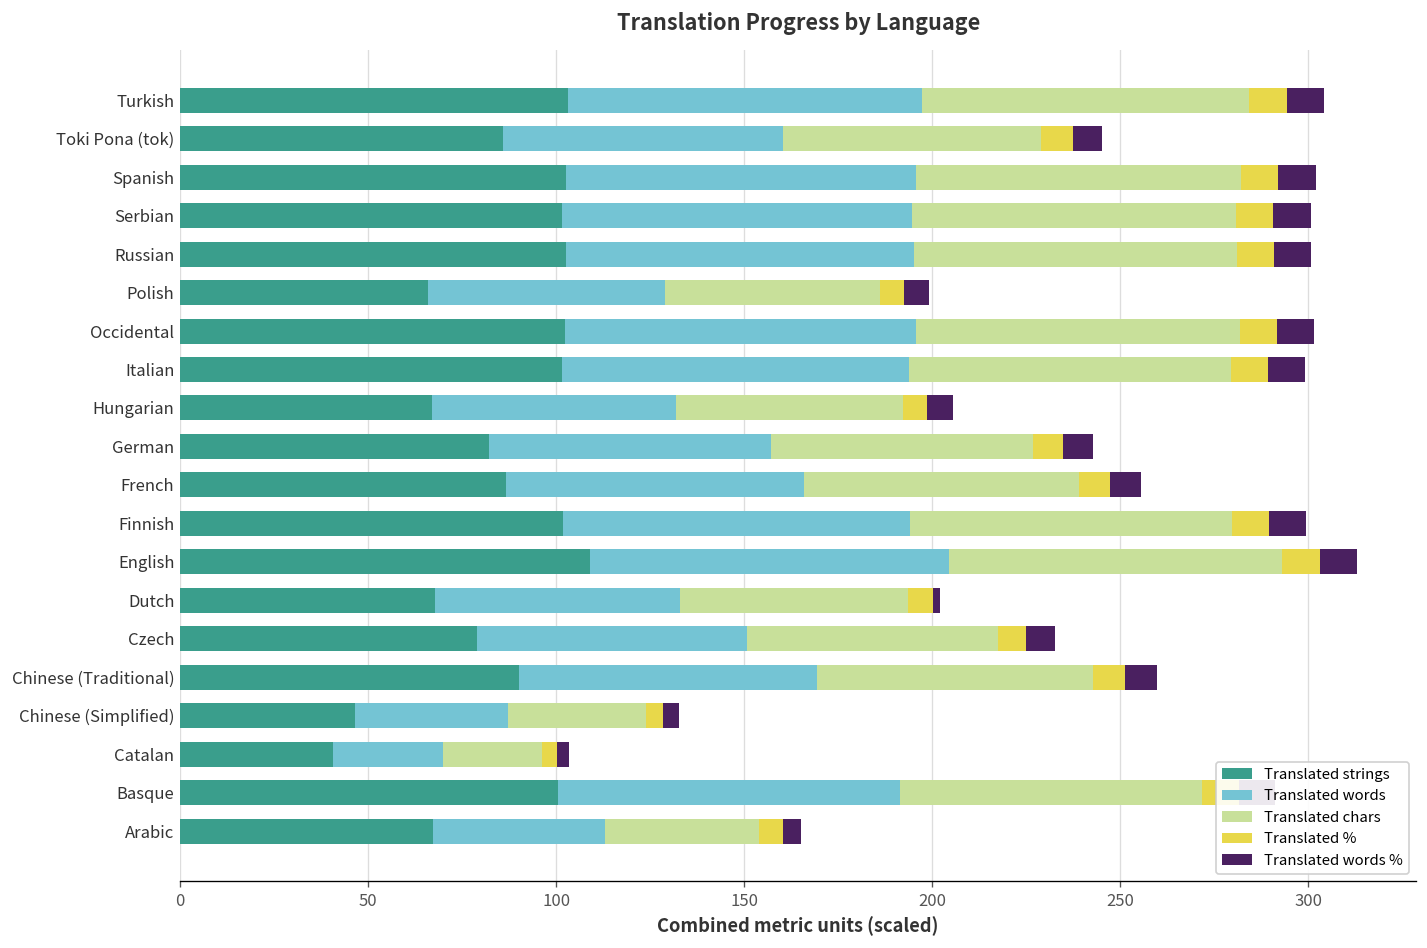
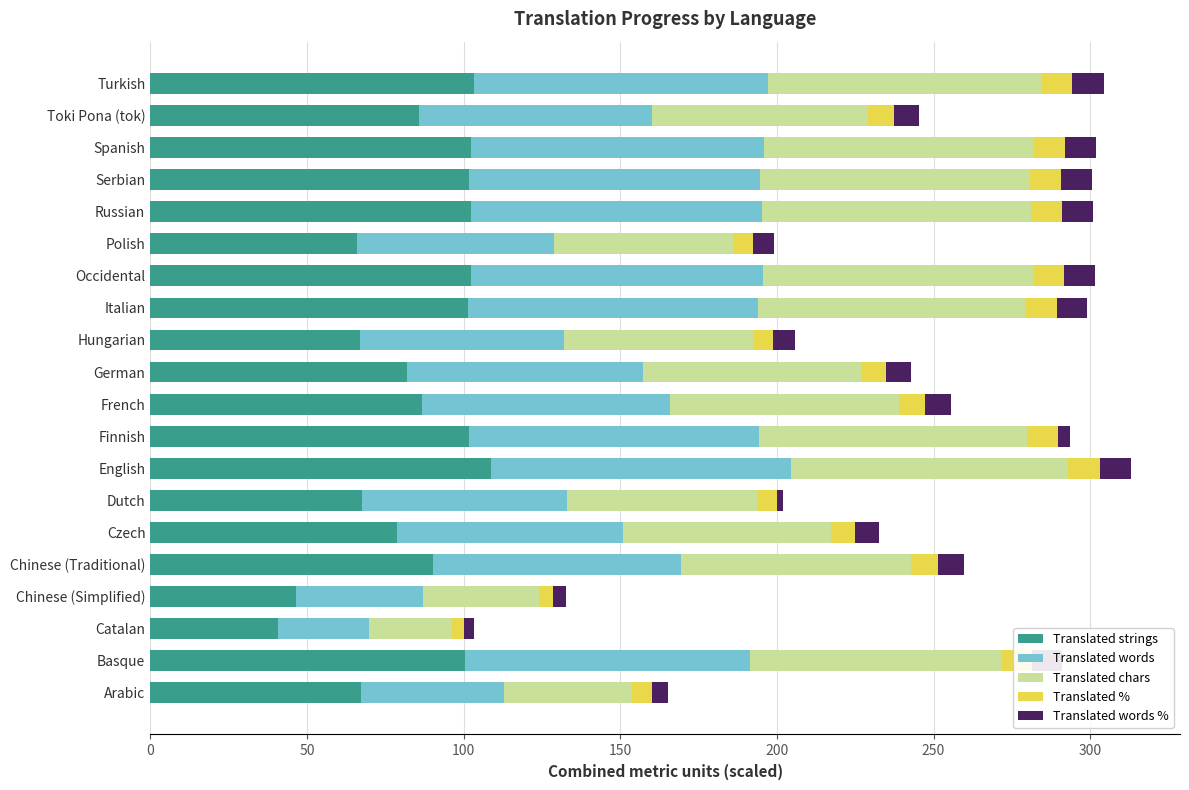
Translated words %, Finnish: 10 -> 4
